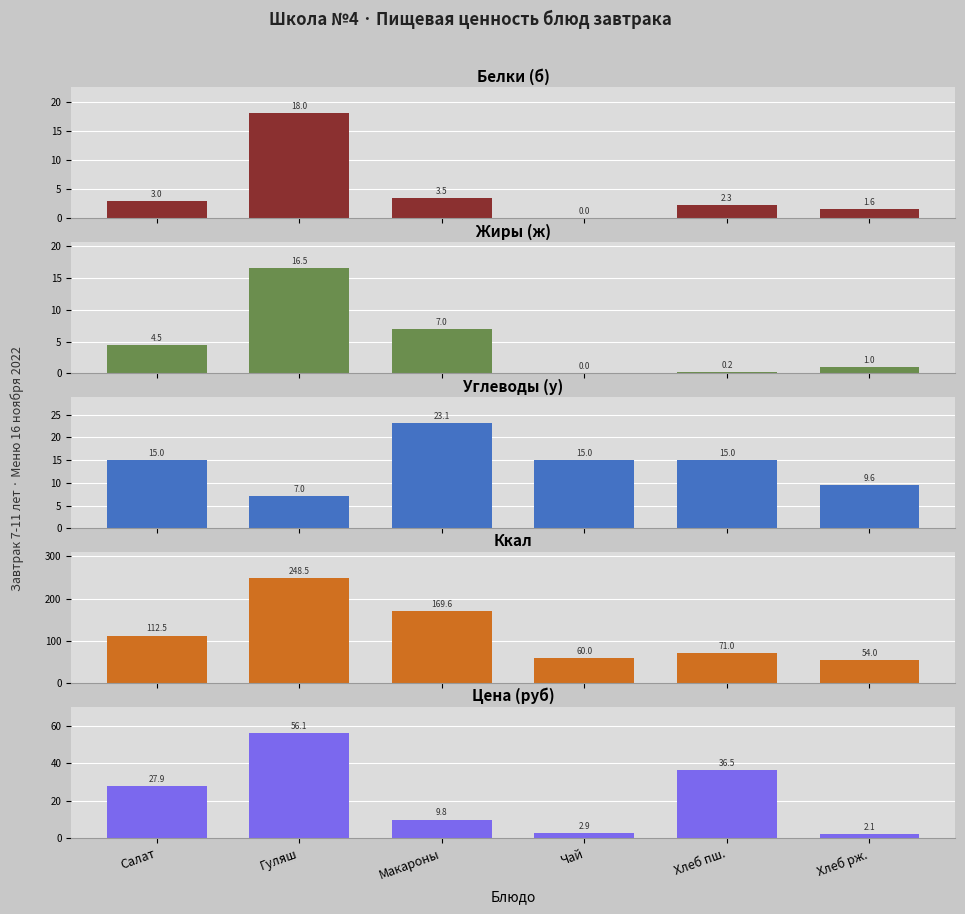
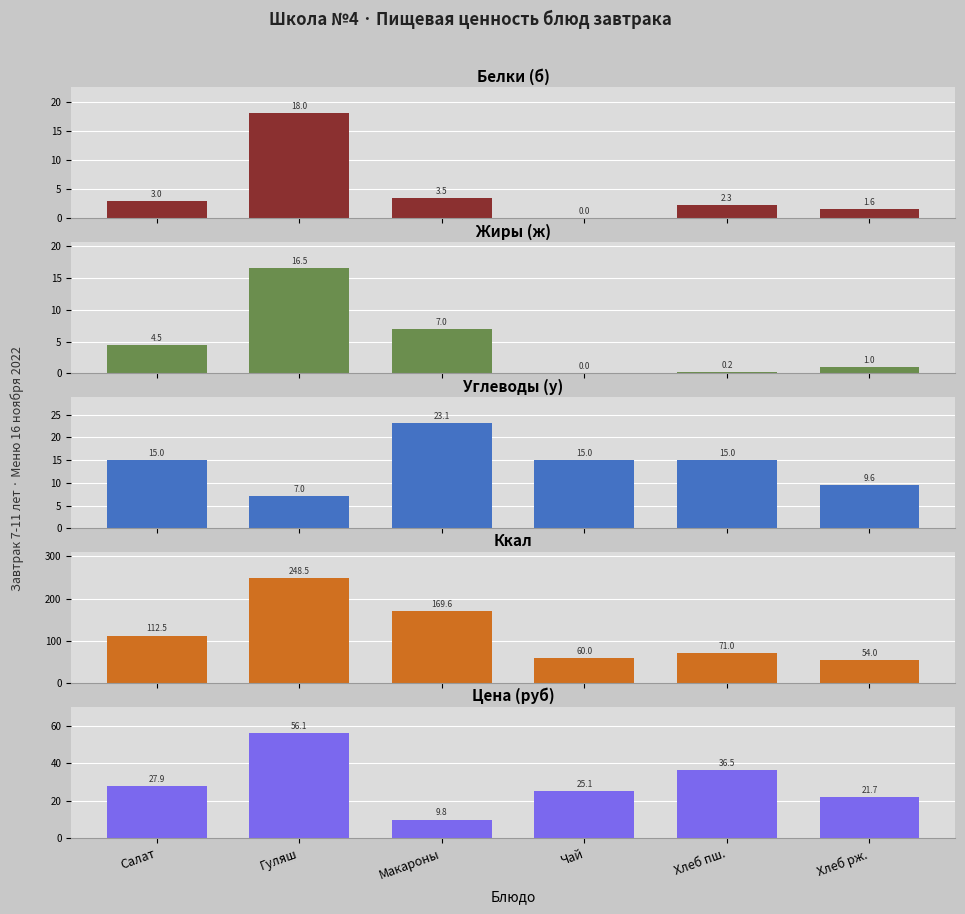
Цена (руб), Чай: 2.9 -> 25.1
Цена (руб), Хлеб рж.: 2.1 -> 21.7
